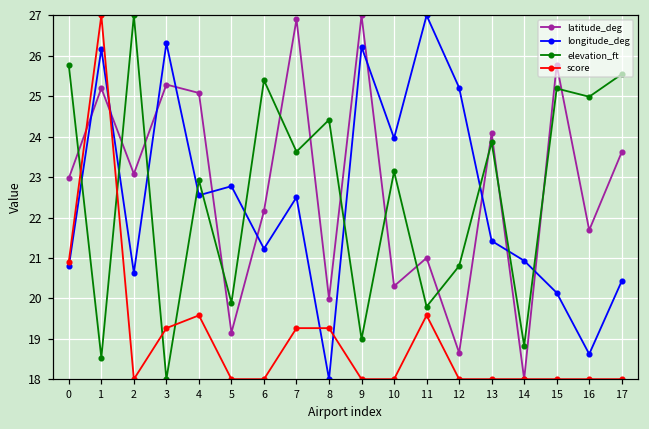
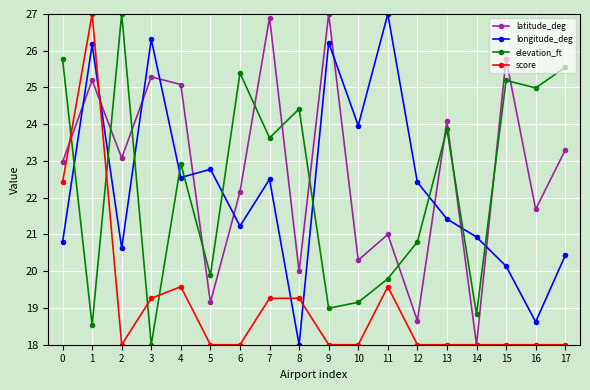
score, 0: 20.9 -> 22.4
elevation_ft, 10: 23.1 -> 19.2
longitude_deg, 12: 25.2 -> 22.4
latitude_deg, 17: 23.6 -> 23.3
